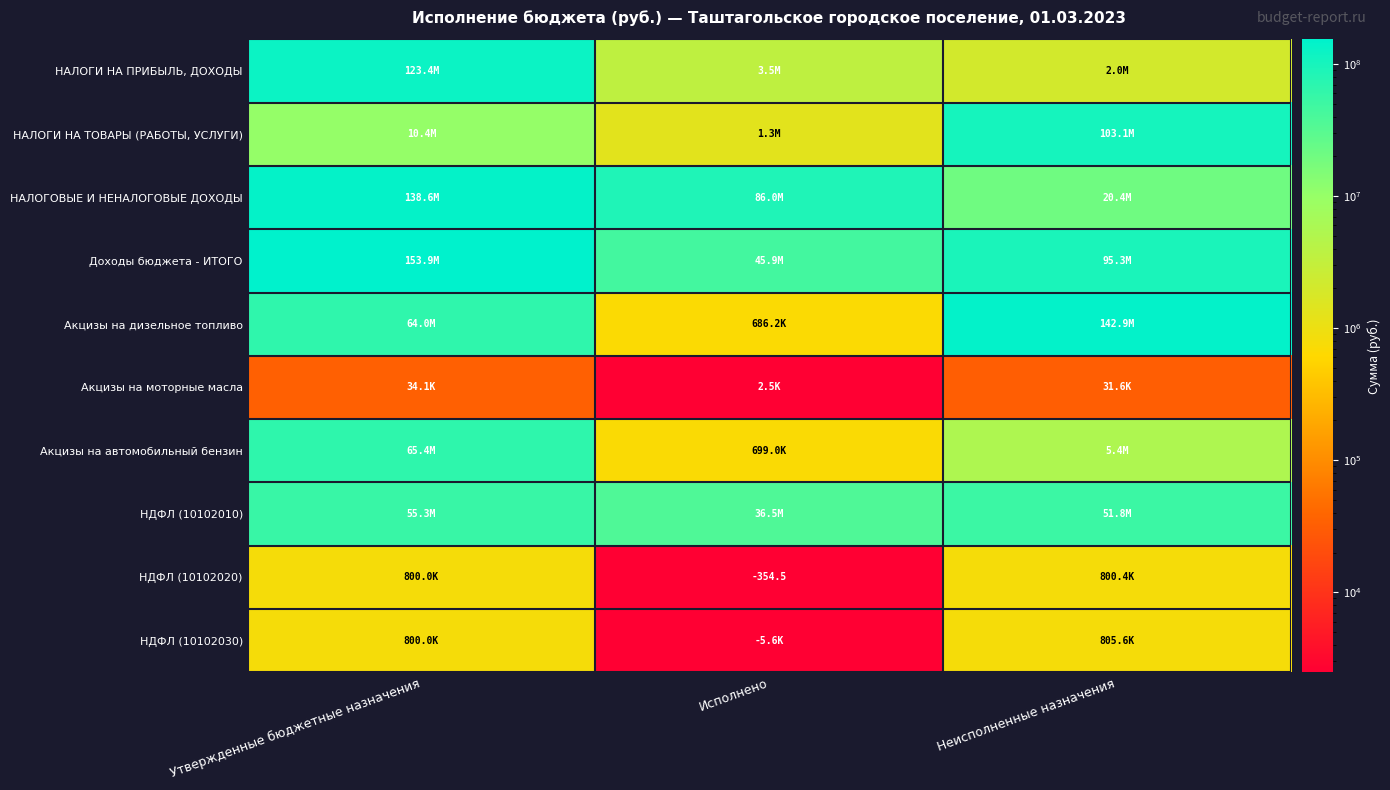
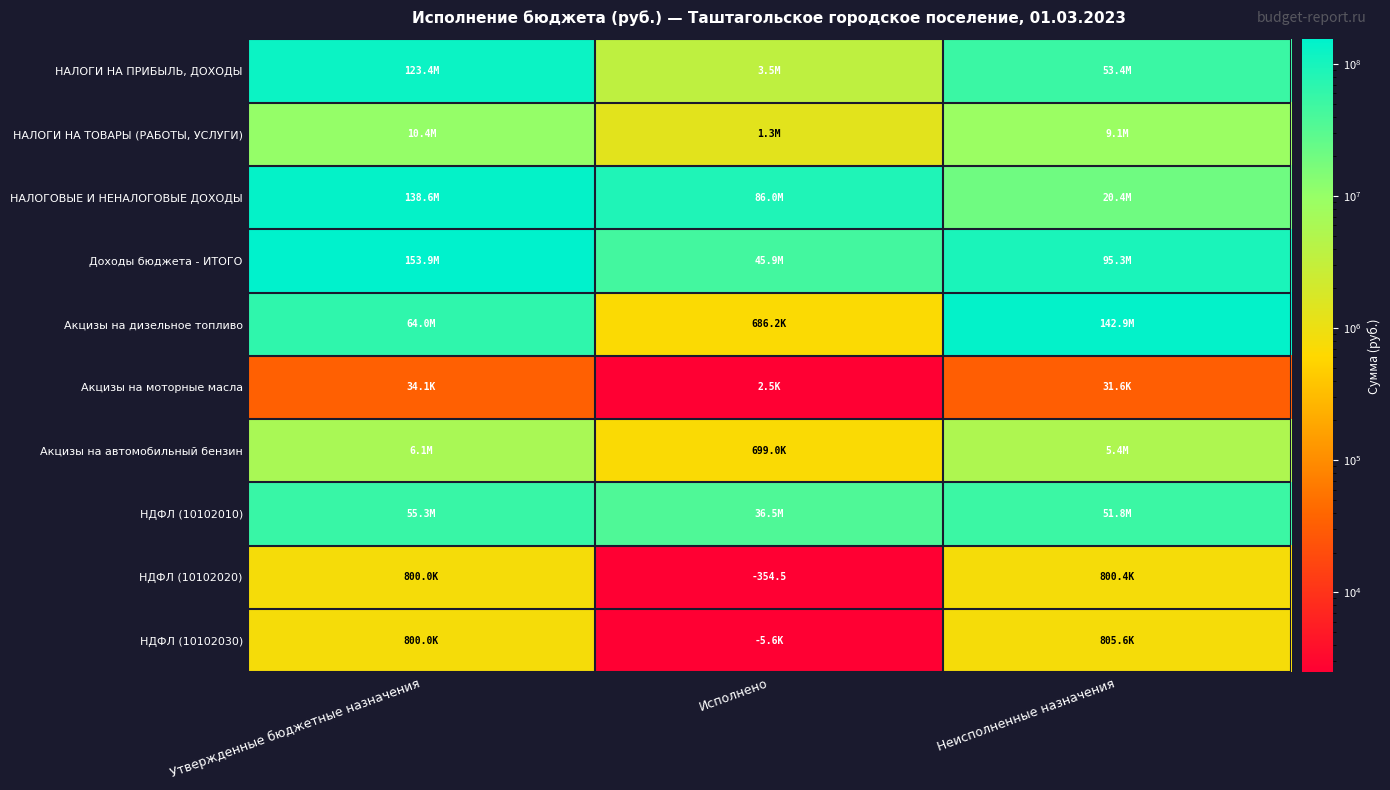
НАЛОГИ НА ПРИБЫЛЬ, ДОХОДЫ, Неисполненные назначения: 2.0M -> 53.4M
НАЛОГИ НА ТОВАРЫ (РАБОТЫ, УСЛУГИ), Неисполненные назначения: 103.1M -> 9.1M
Акцизы на автомобильный бензин, Утвержденные бюджетные назначения: 65.4M -> 6.1M
